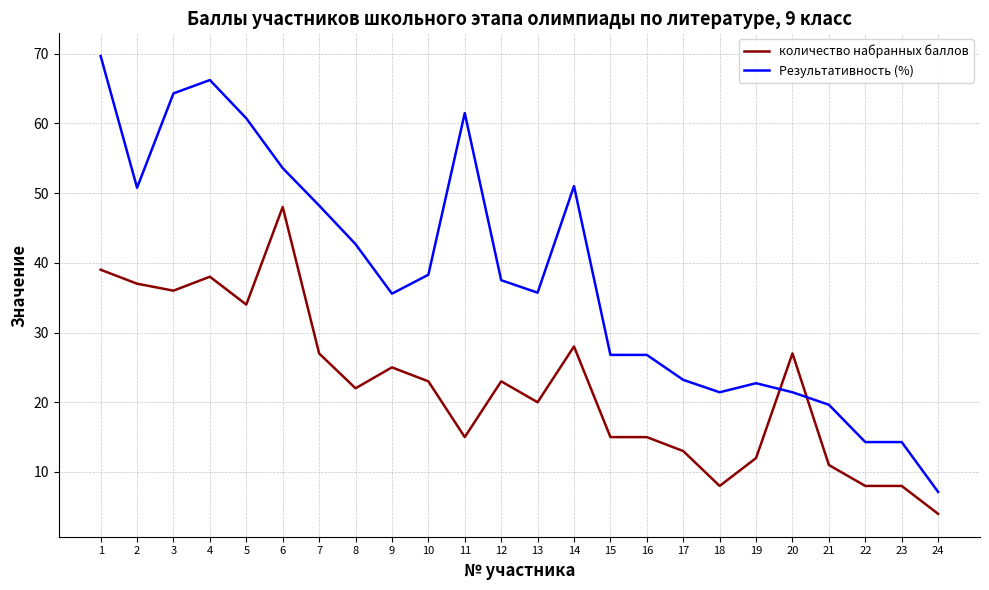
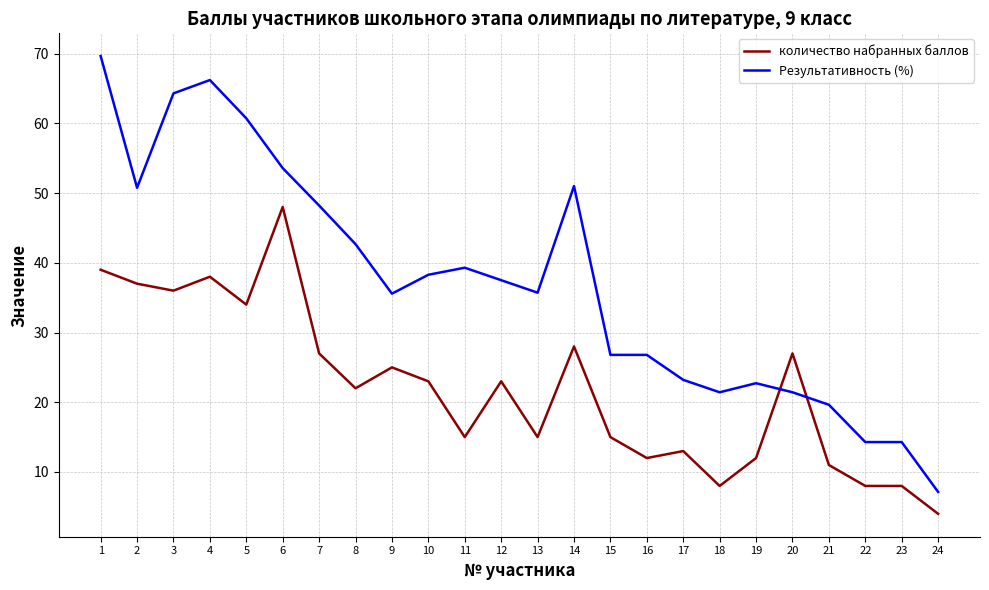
Результативность (%), 11: 61 -> 39
количество набранных баллов, 13: 20 -> 15
количество набранных баллов, 16: 15 -> 12
